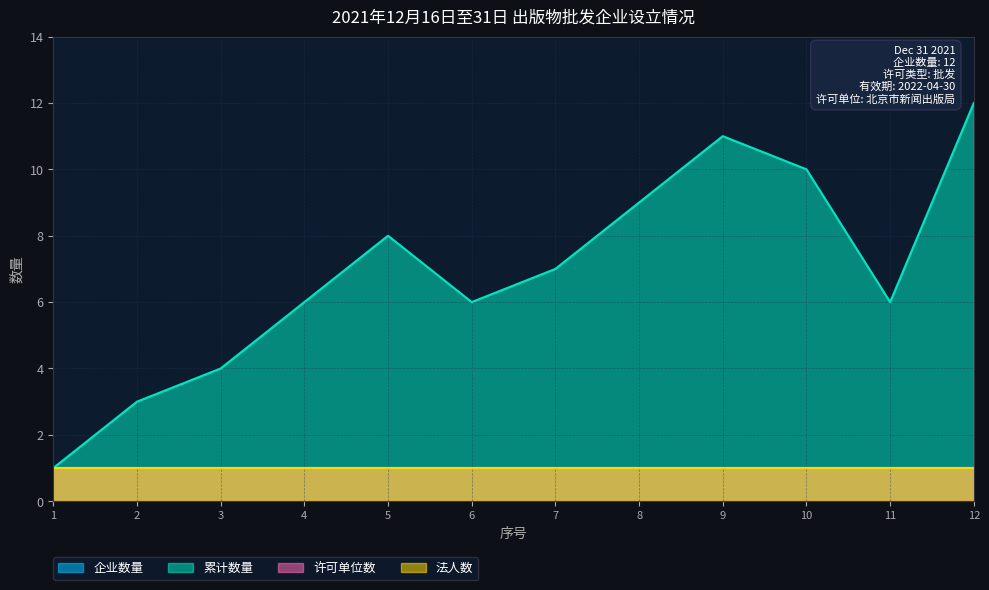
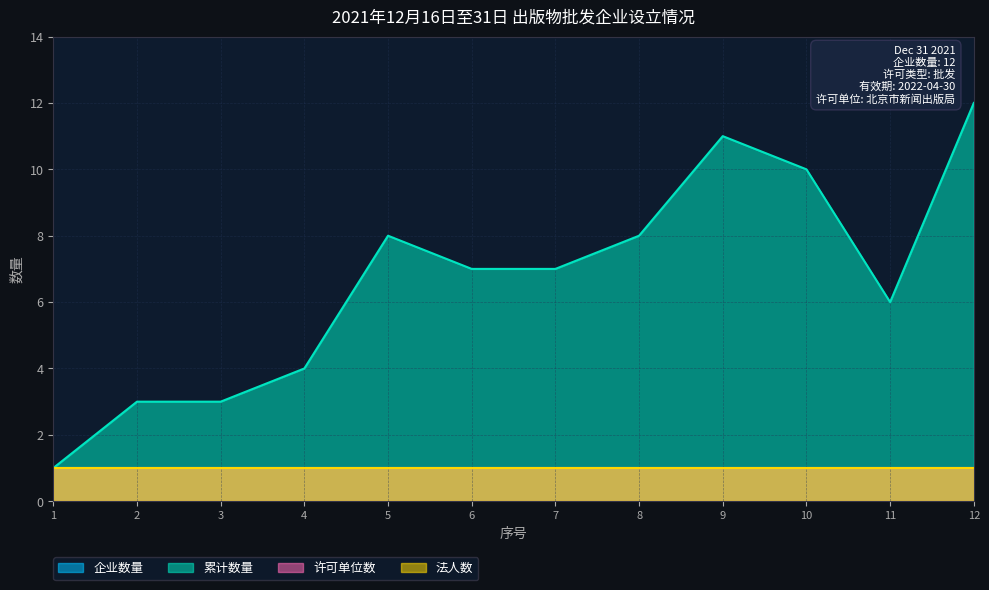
累计数量, 3: 4 -> 3
累计数量, 4: 6 -> 4
累计数量, 6: 6 -> 7
累计数量, 8: 9 -> 8
